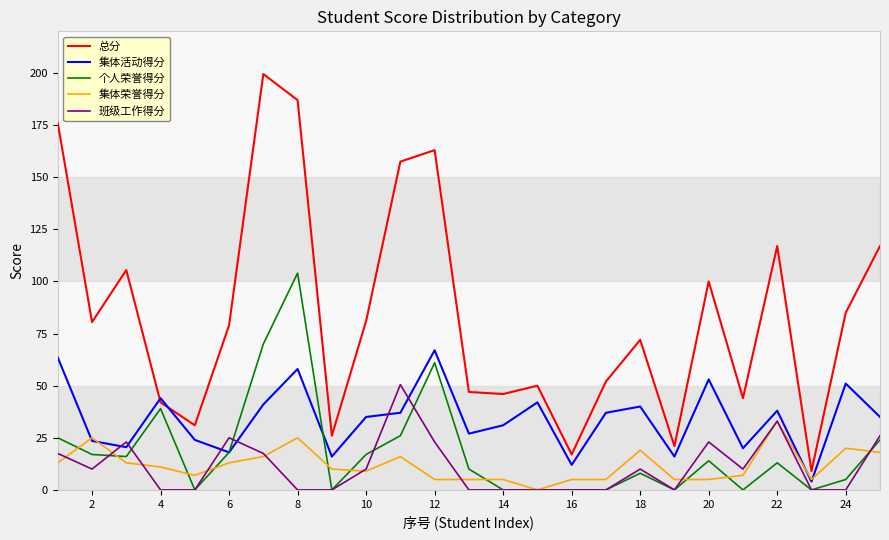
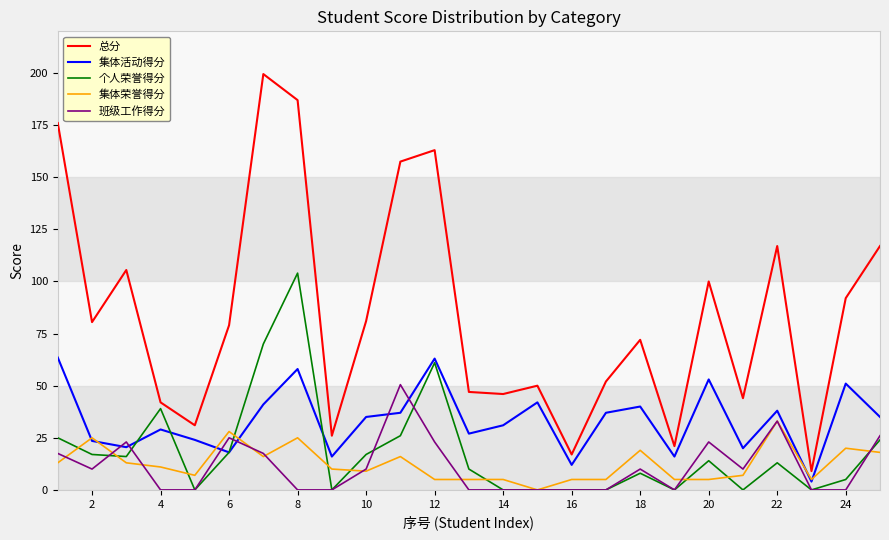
集体活动得分, 4: 44 -> 29
集体荣誉得分, 6: 13 -> 28
集体活动得分, 12: 67 -> 63
总分, 24: 85 -> 92
